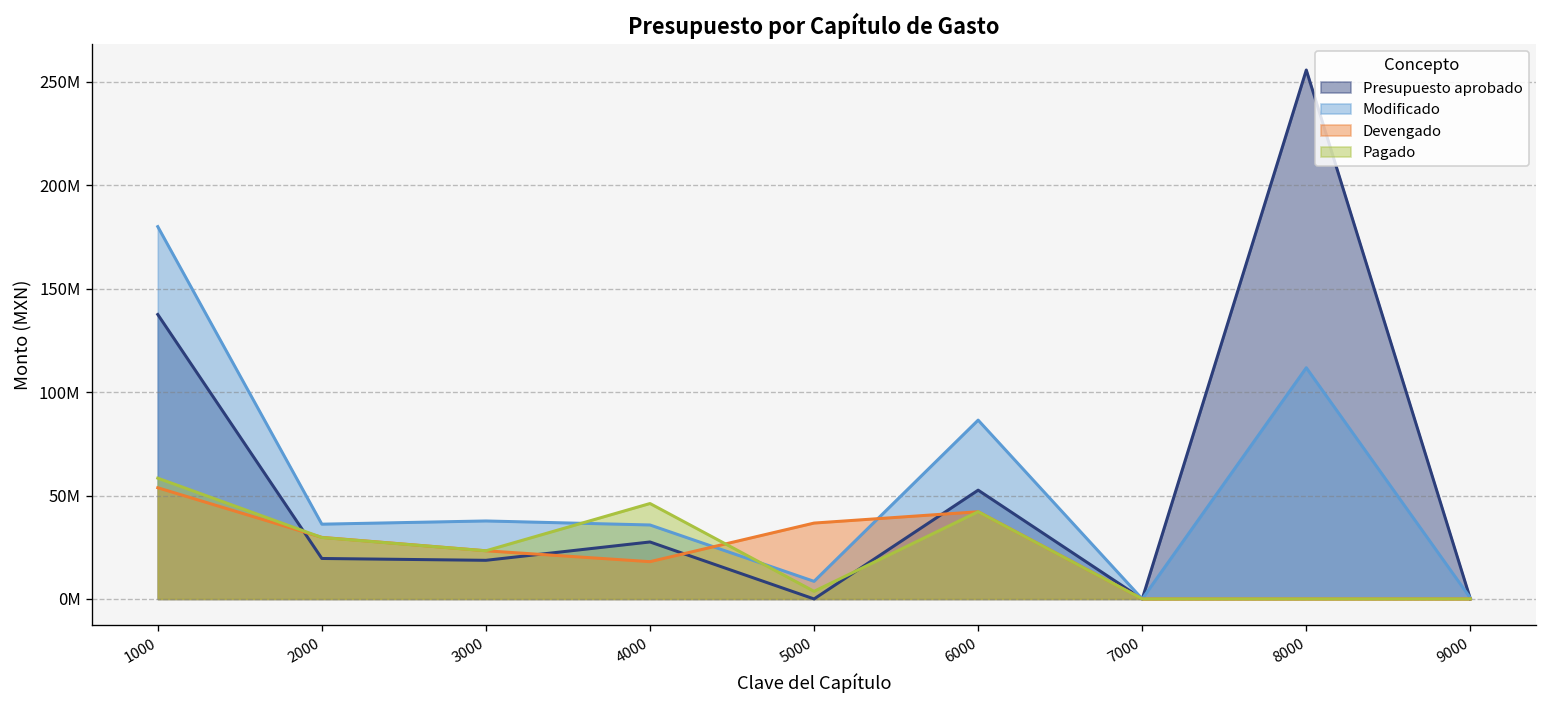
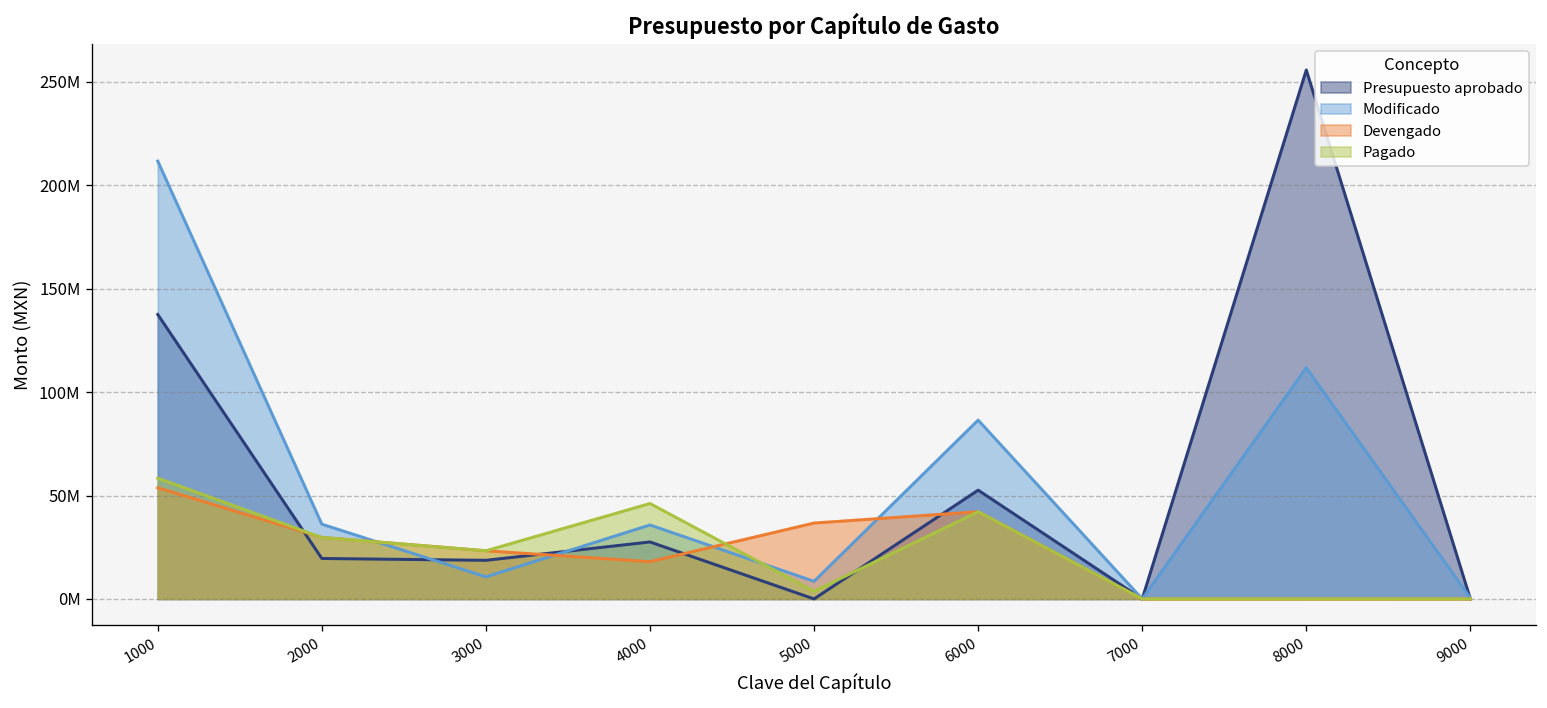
Modificado, 1000: 180000000 -> 212000000
Modificado, 3000: 38000000 -> 11000000
